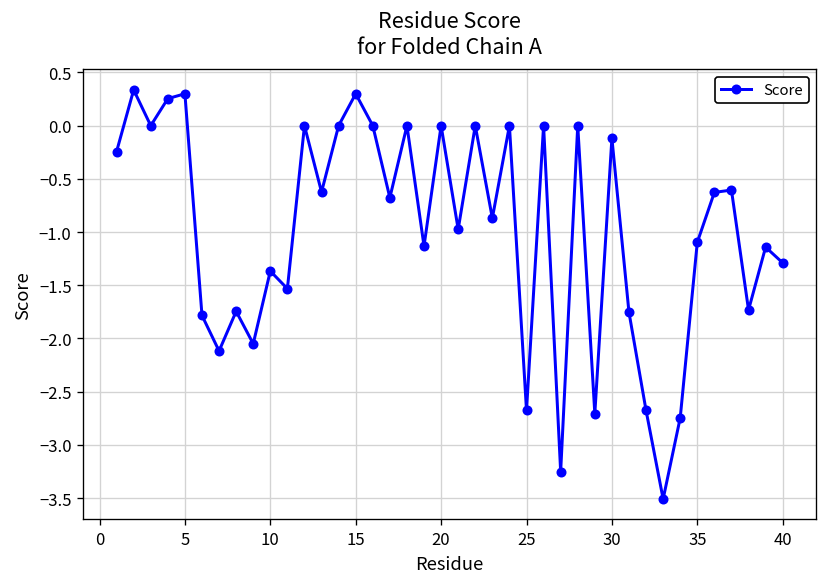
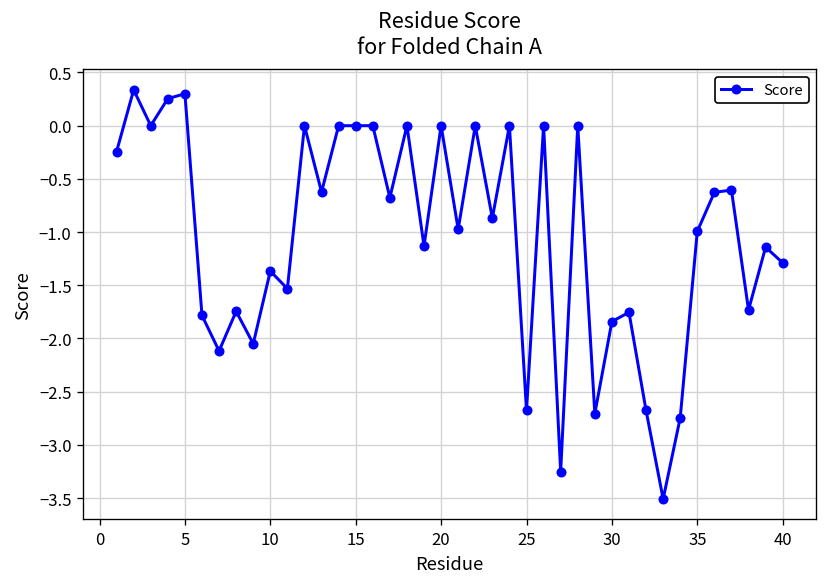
15: 0.3 -> 0.0
30: -0.1 -> -1.8
35: -1.1 -> -1.0
